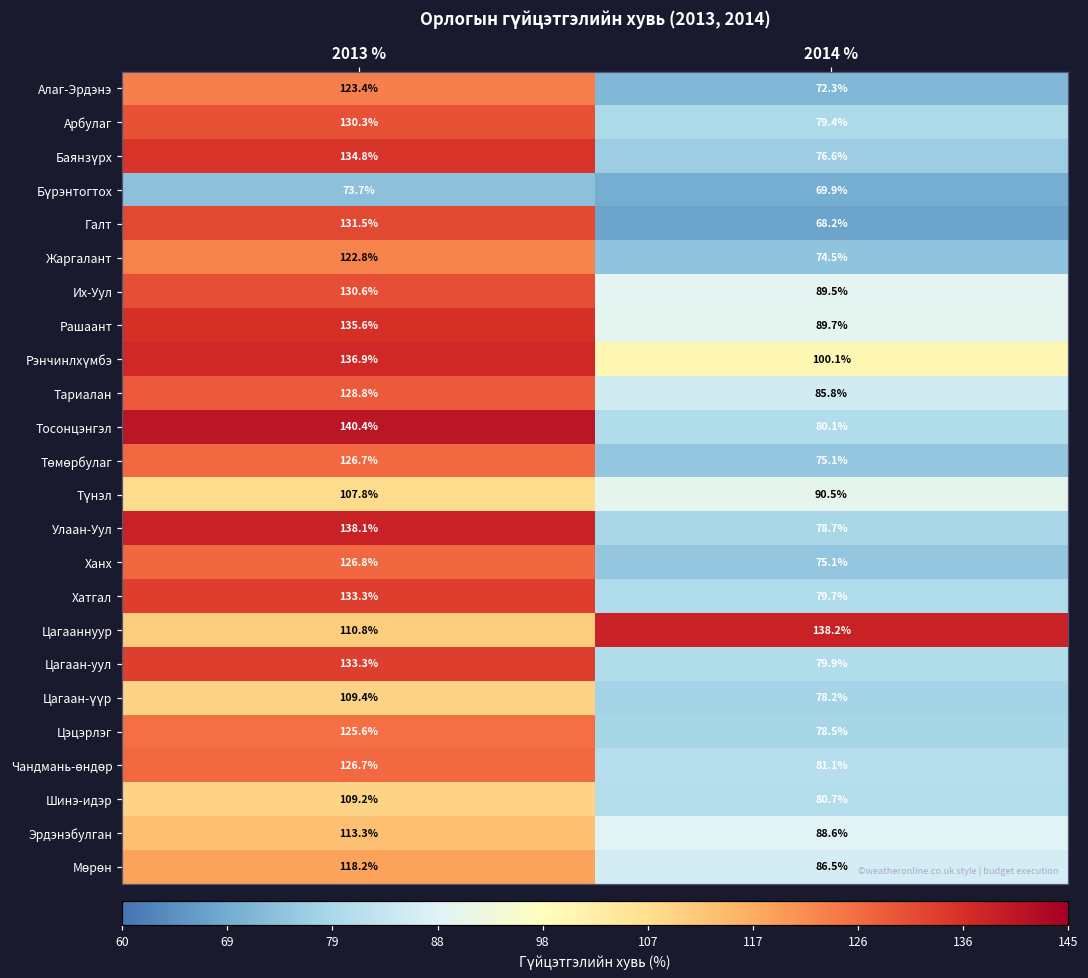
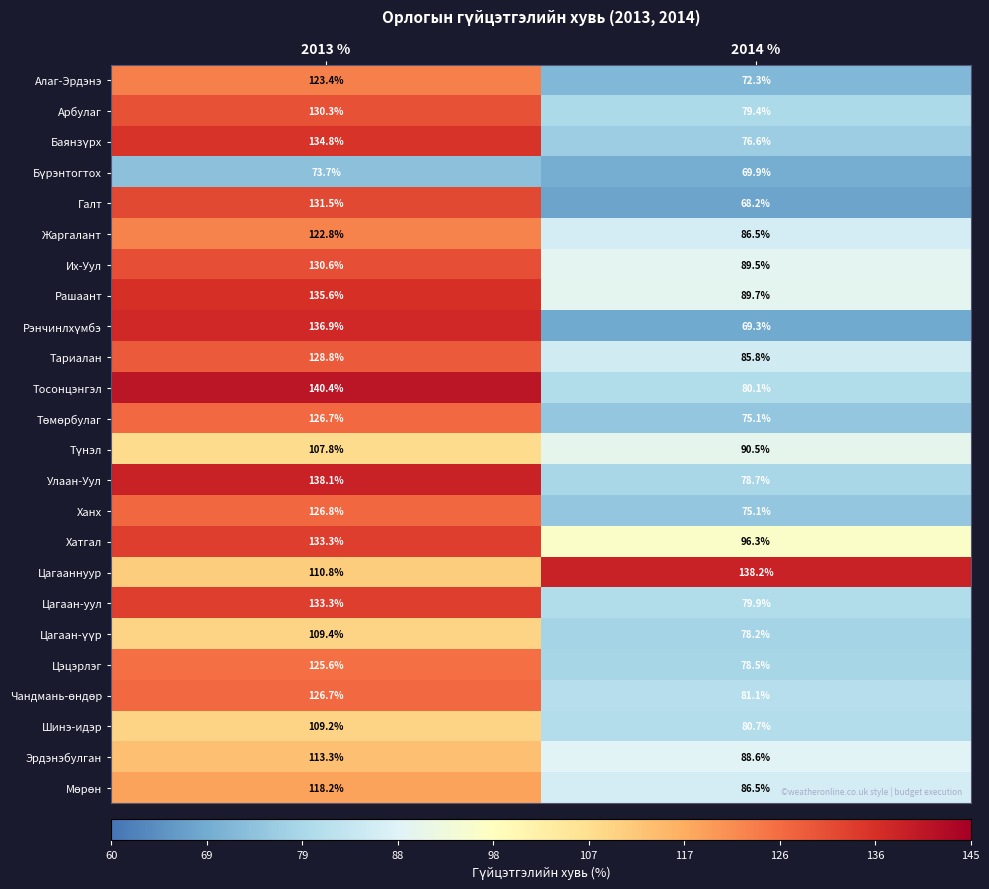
Жаргалант, 2014 %: 74.5% -> 86.5%
Рэнчинлхүмбэ, 2014 %: 100.1% -> 69.3%
Хатгал, 2014 %: 79.7% -> 96.3%
